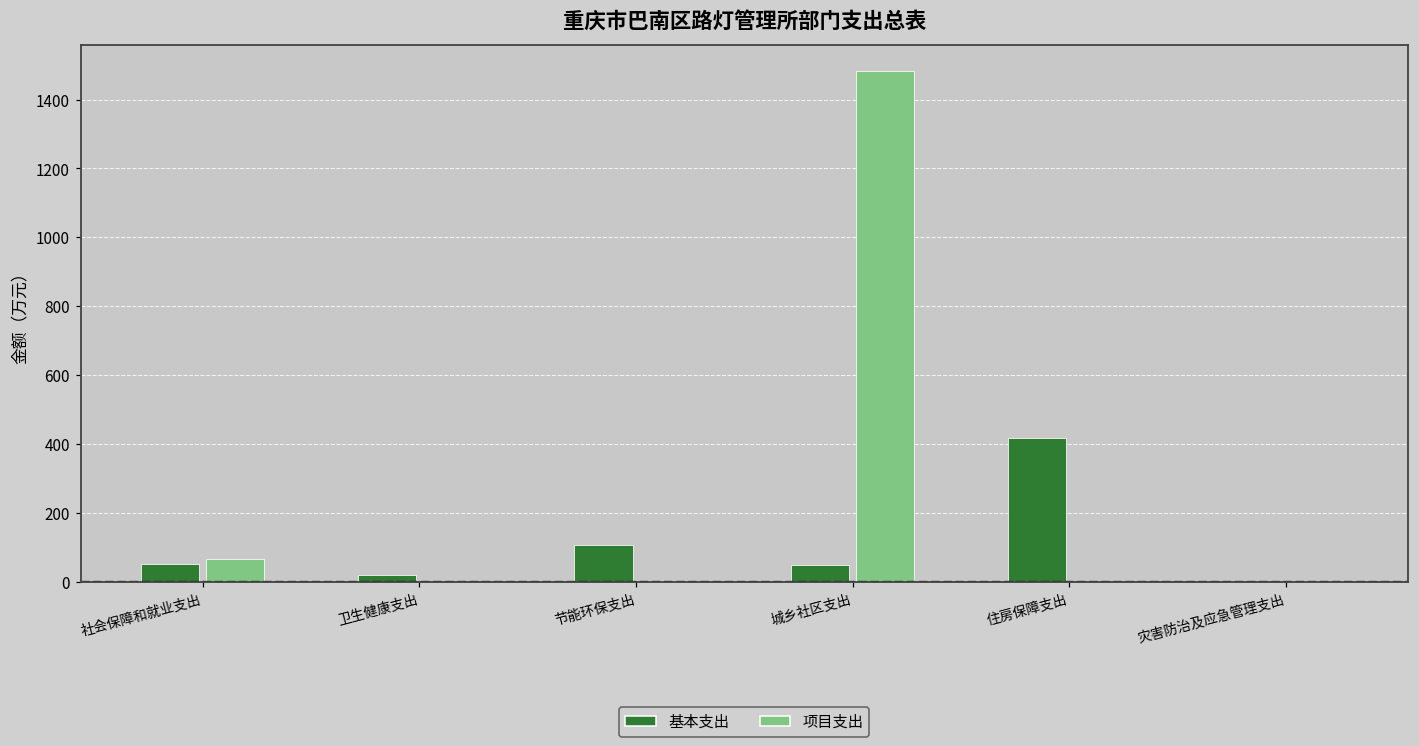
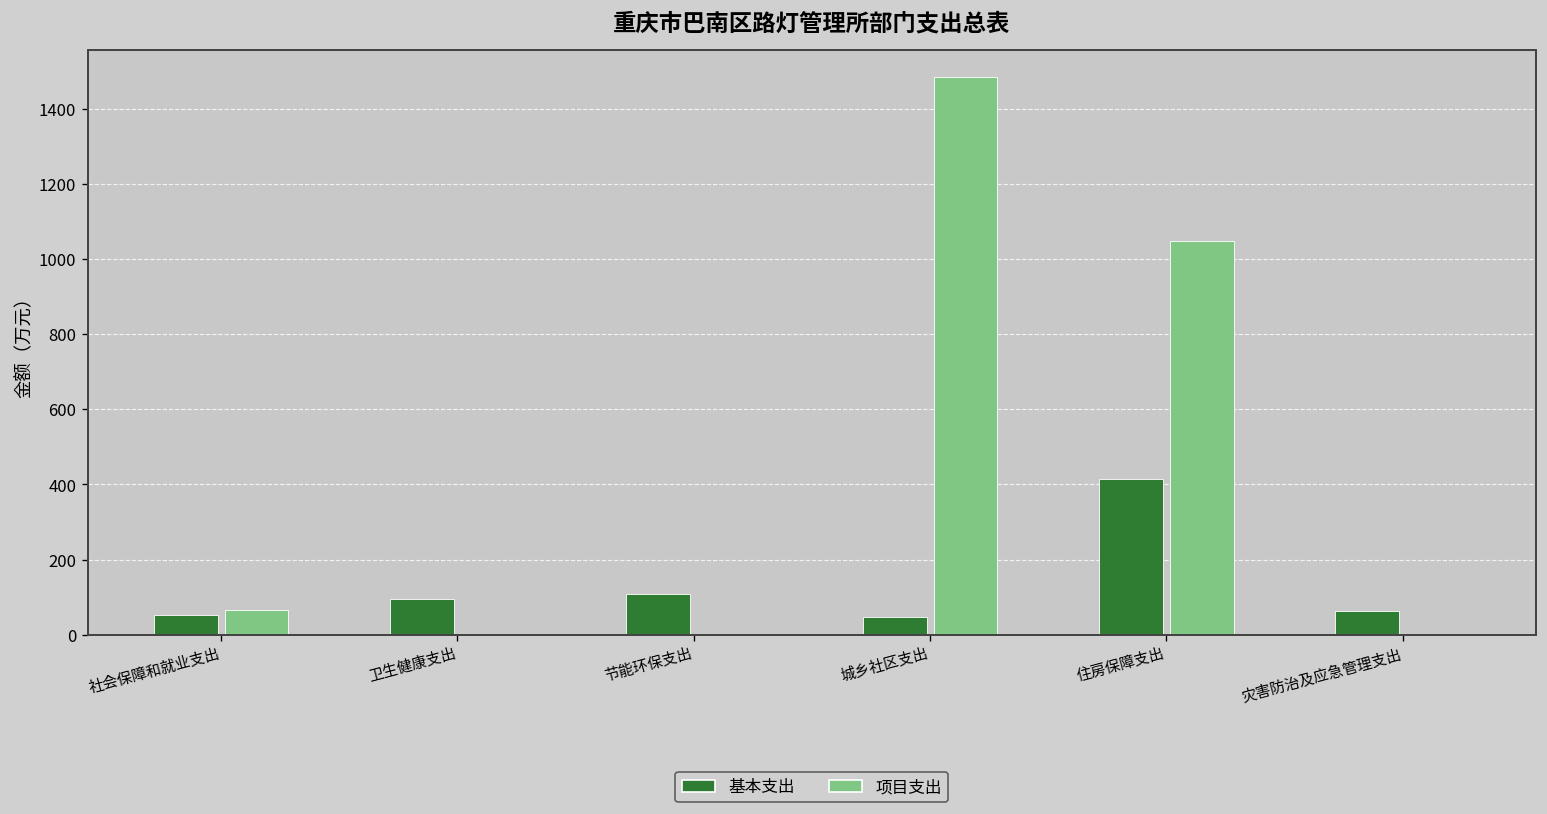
基本支出, 卫生健康支出: 20 -> 90
项目支出, 住房保障支出: 0 -> 1050
基本支出, 灾害防治及应急管理支出: 0 -> 60
